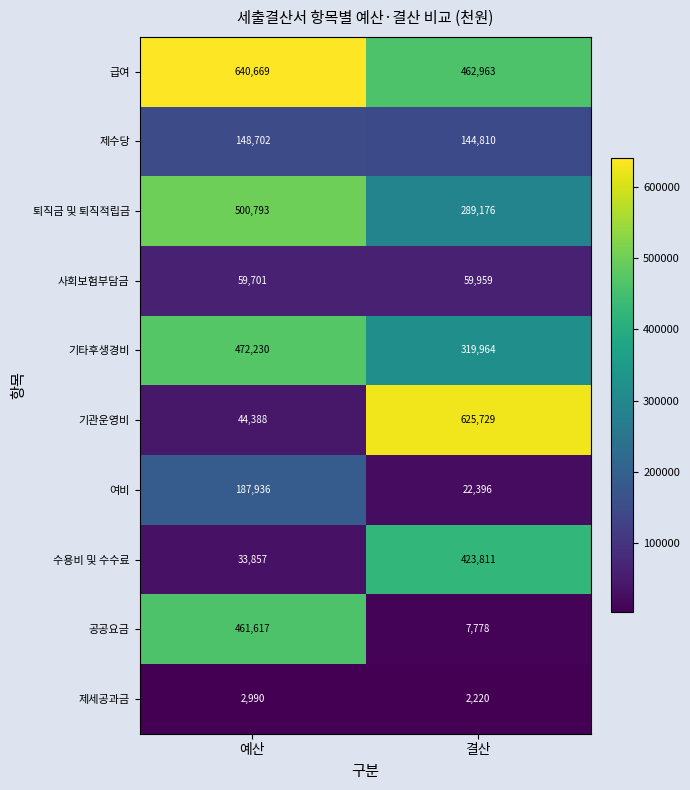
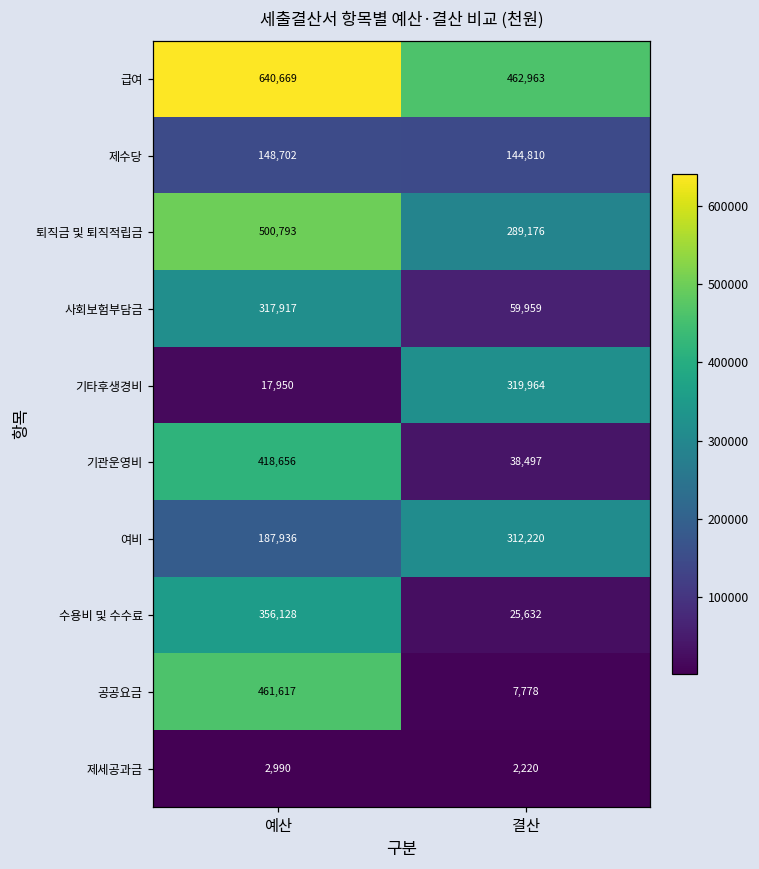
사회보험부담금, 예산: 59,701 -> 317,917
기타후생경비, 예산: 472,230 -> 17,950
기관운영비, 예산: 44,388 -> 418,656
기관운영비, 결산: 625,729 -> 38,497
여비, 결산: 22,396 -> 312,220
수용비 및 수수료, 예산: 33,857 -> 356,128
수용비 및 수수료, 결산: 423,811 -> 25,632
